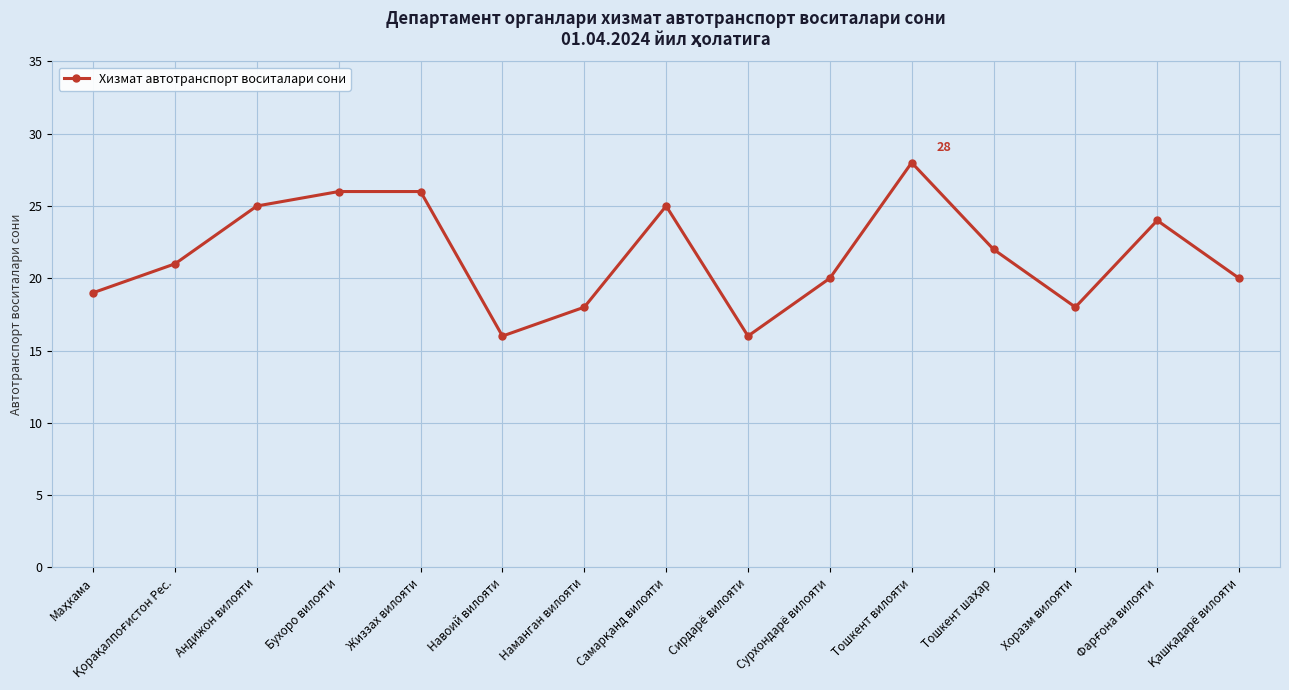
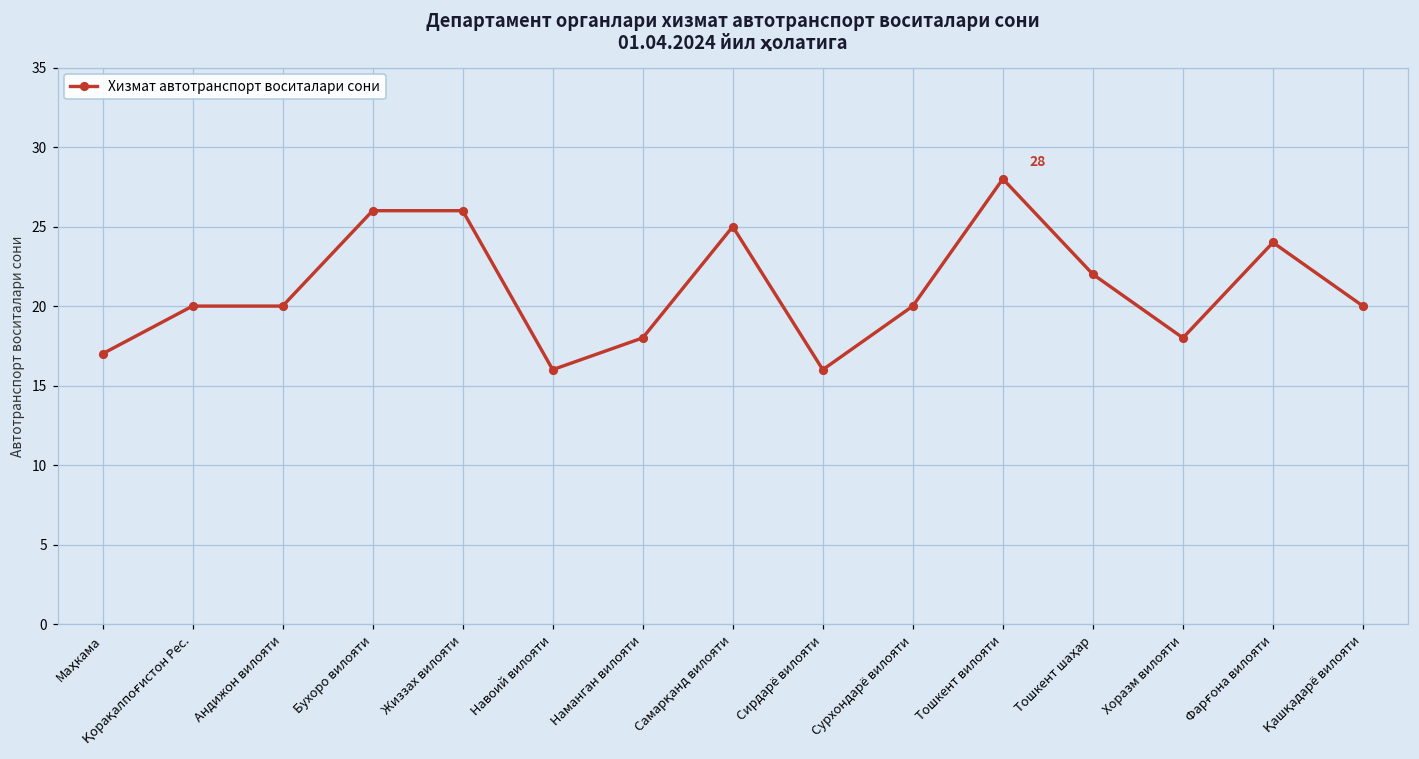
Маҳкама: 19 -> 17
Қорақалпоғистон Рес.: 21 -> 20
Андижон вилояти: 25 -> 20
